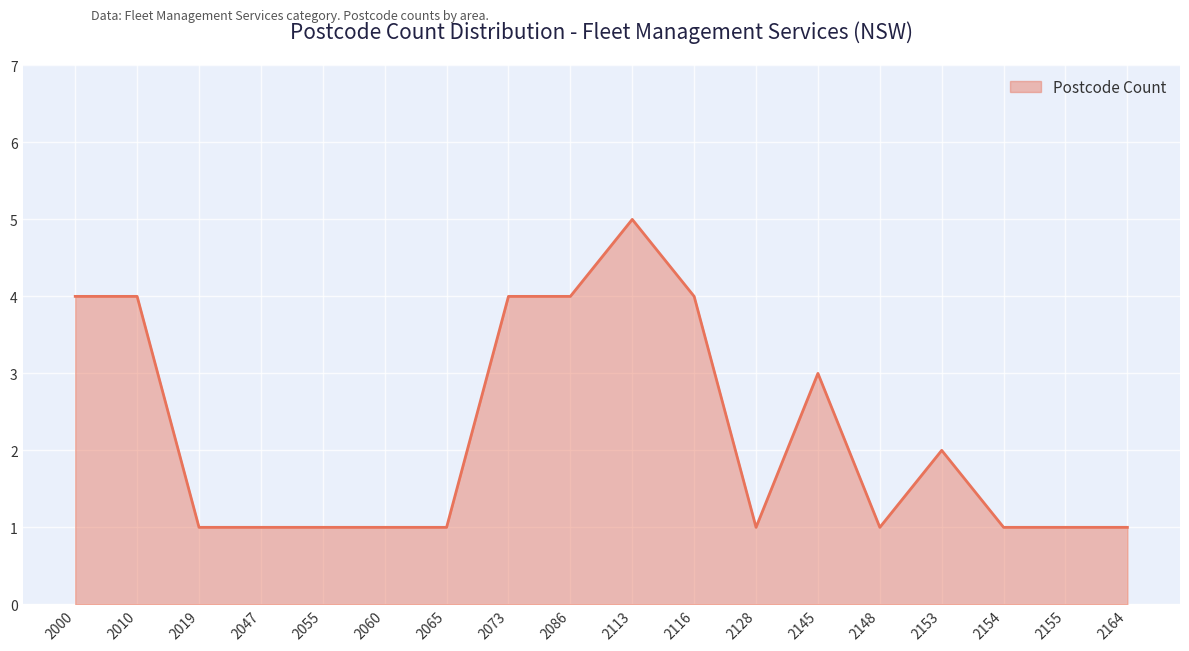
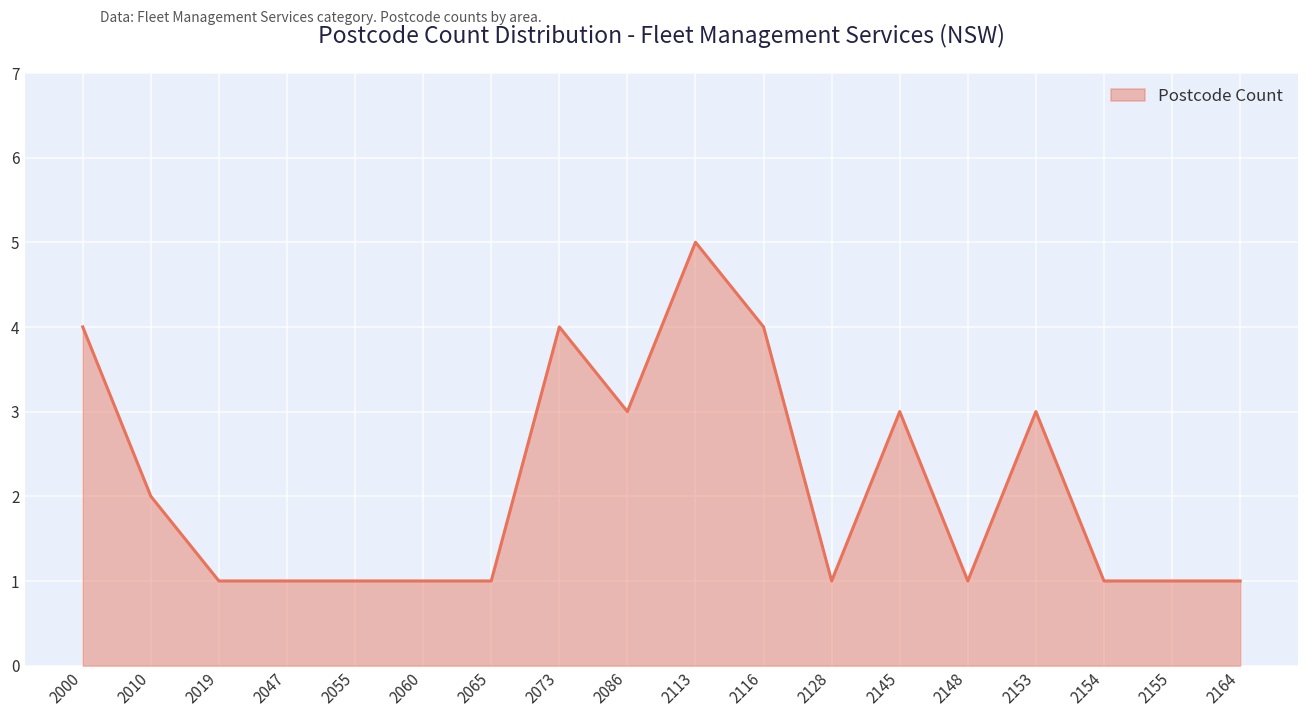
2010: 4 -> 2
2086: 4 -> 3
2153: 2 -> 3
